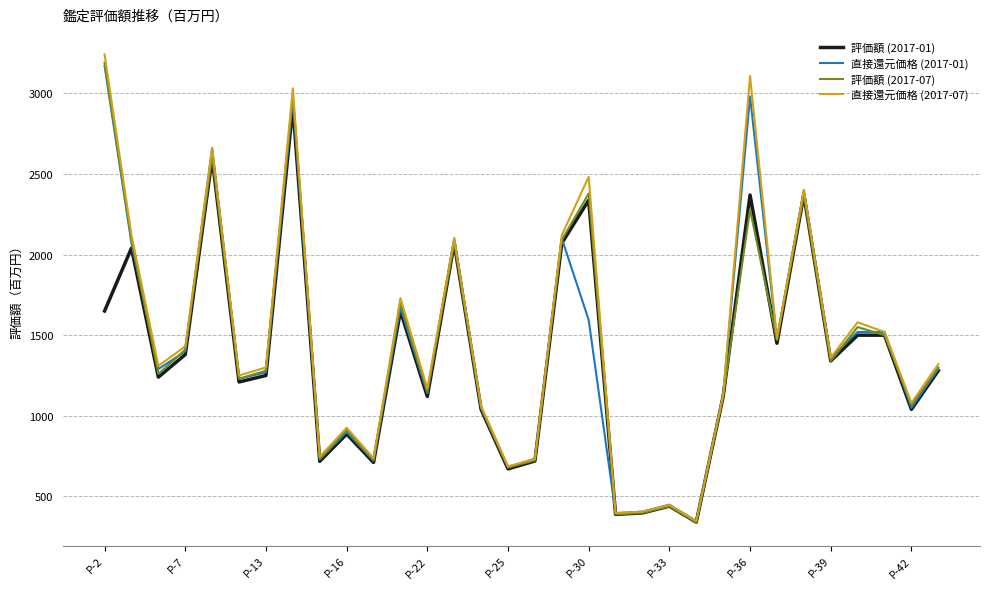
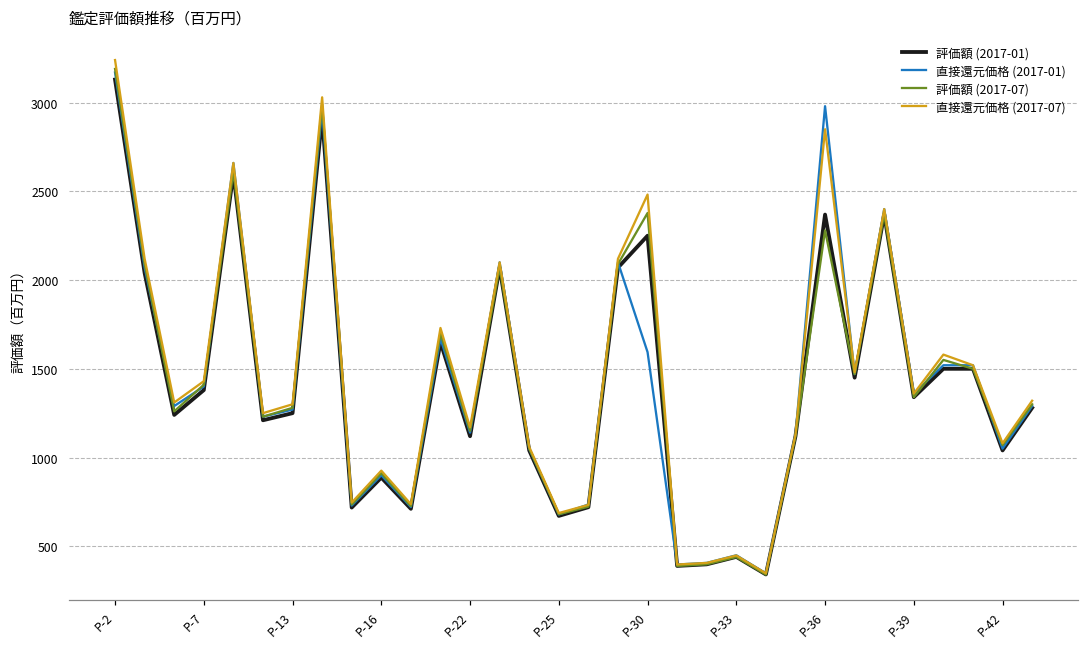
評価額 (2017-01), P-2: 1650 -> 3130
評価額 (2017-01), P-30: 2340 -> 2250
直接還元価格 (2017-07), P-36: 3110 -> 2850
